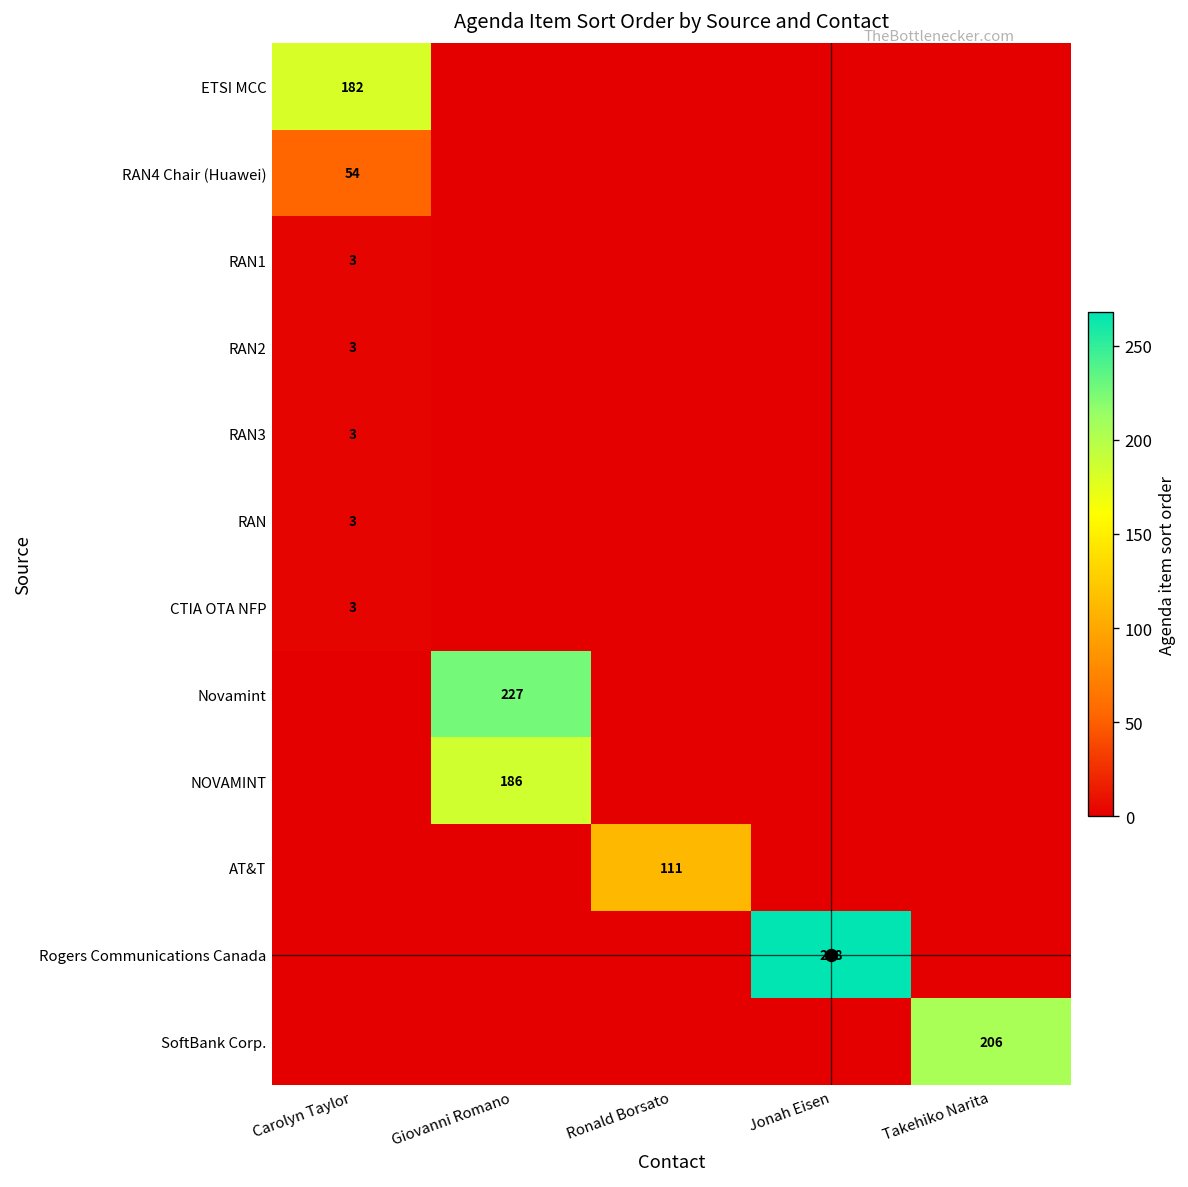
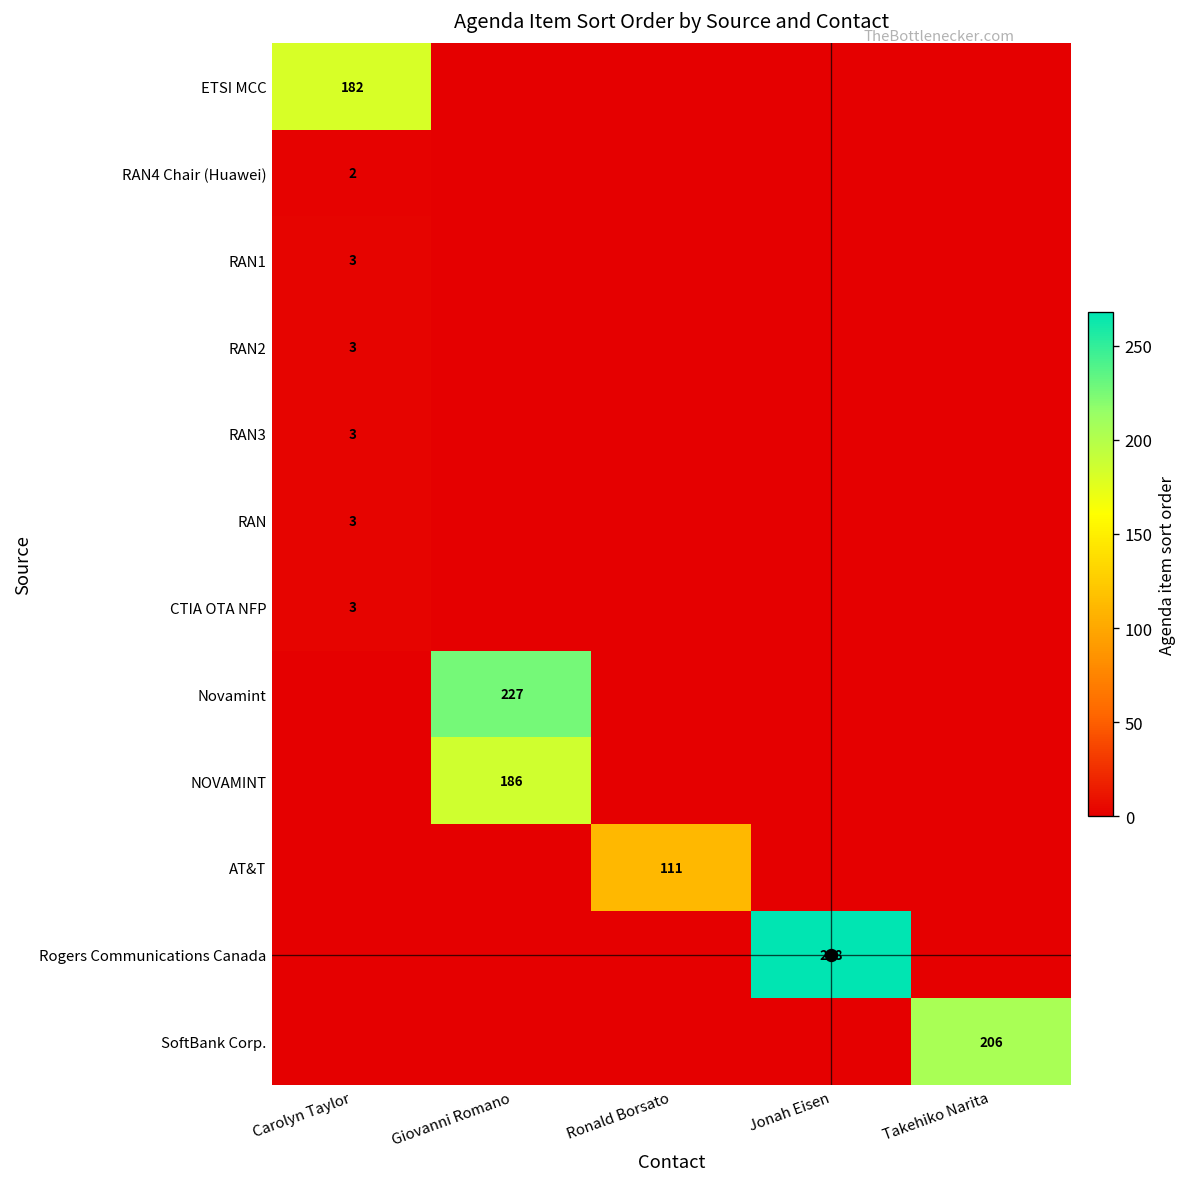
RAN4 Chair (Huawei), Carolyn Taylor: 54 -> 2
